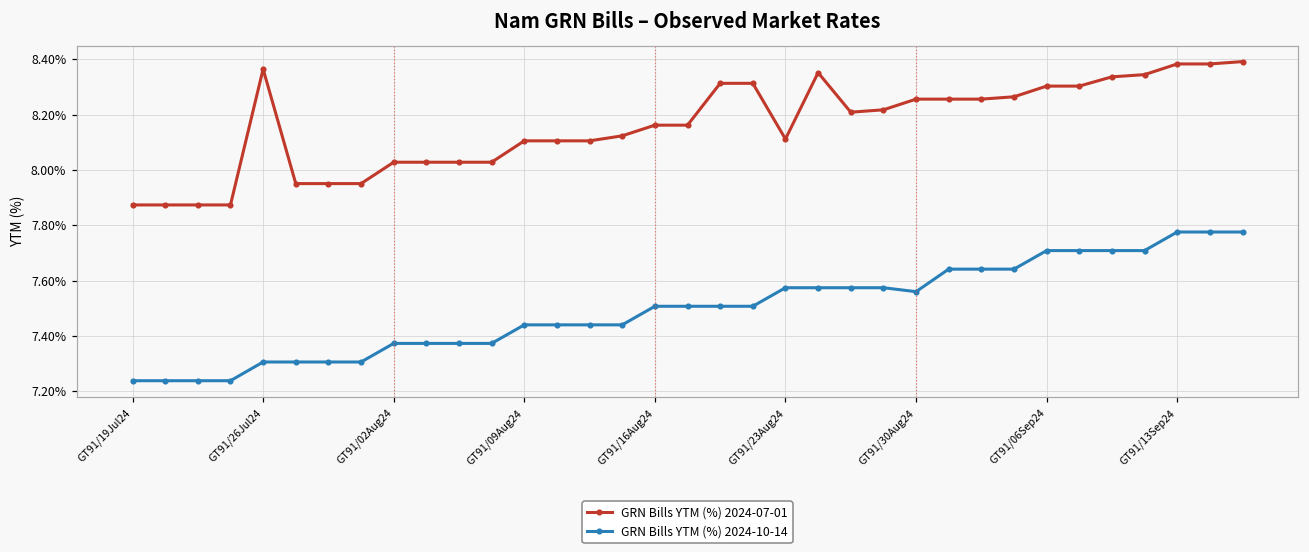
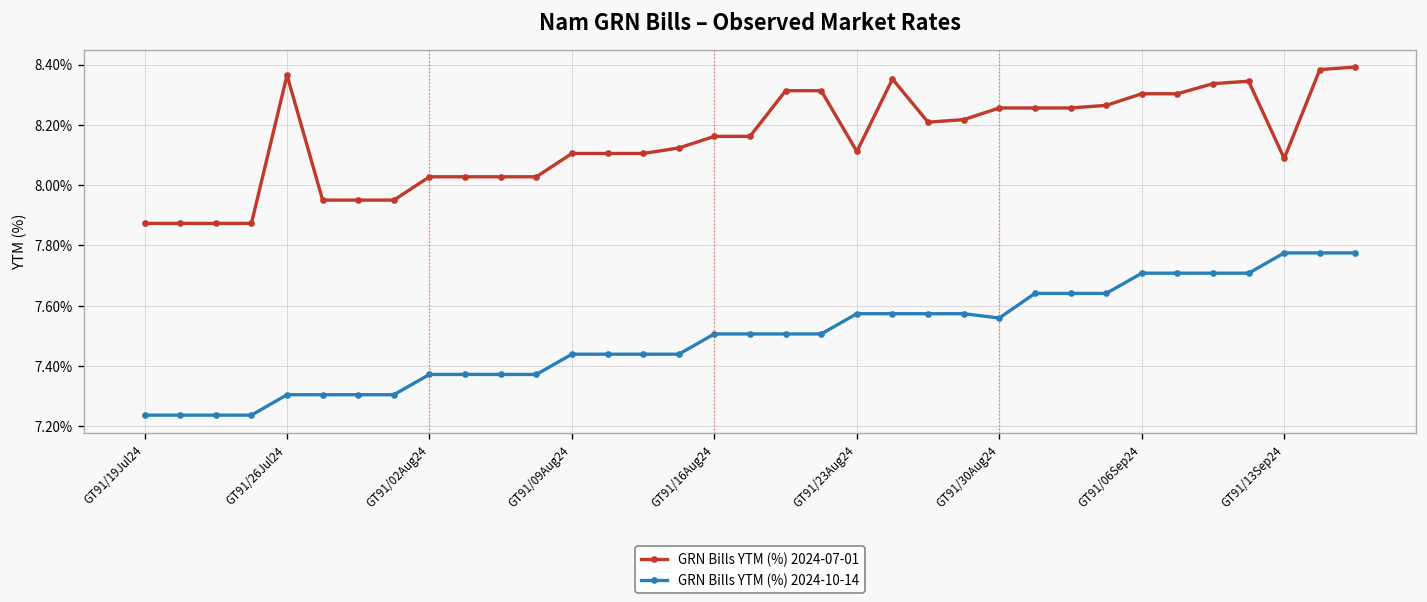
GRN Bills YTM (%) 2024-07-01, GT91/13Sep24: 8.38% -> 8.09%
